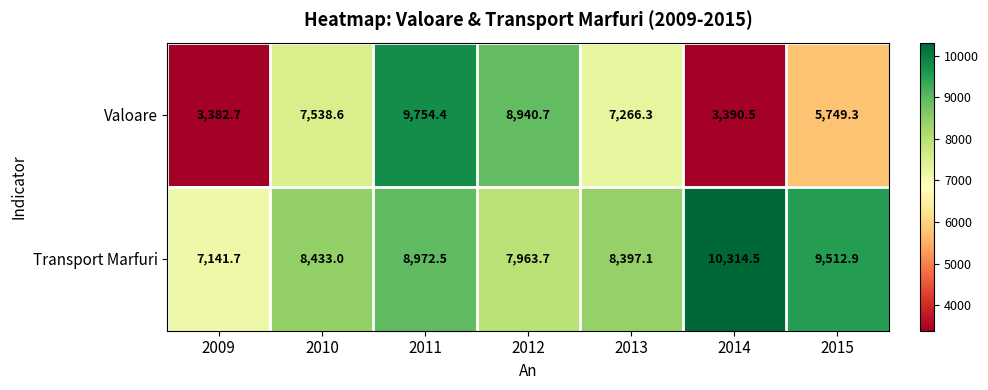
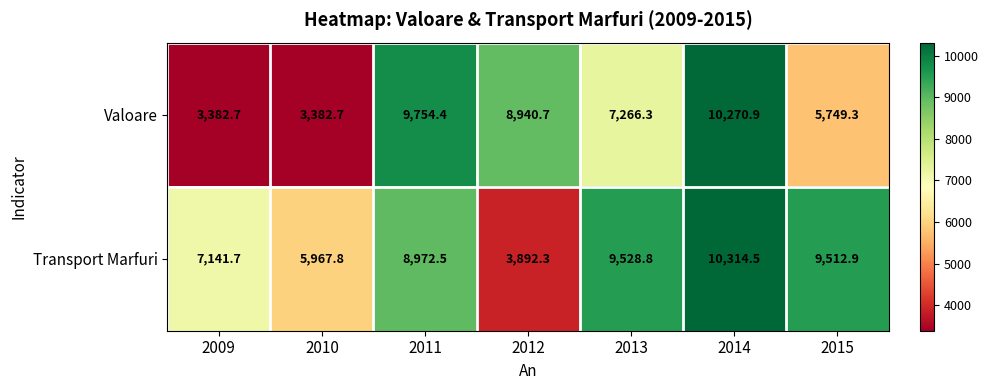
Valoare, 2010: 7,538.6 -> 3,382.7
Valoare, 2014: 3,390.5 -> 10,270.9
Transport Marfuri, 2010: 8,433.0 -> 5,967.8
Transport Marfuri, 2012: 7,963.7 -> 3,892.3
Transport Marfuri, 2013: 8,397.1 -> 9,528.8
